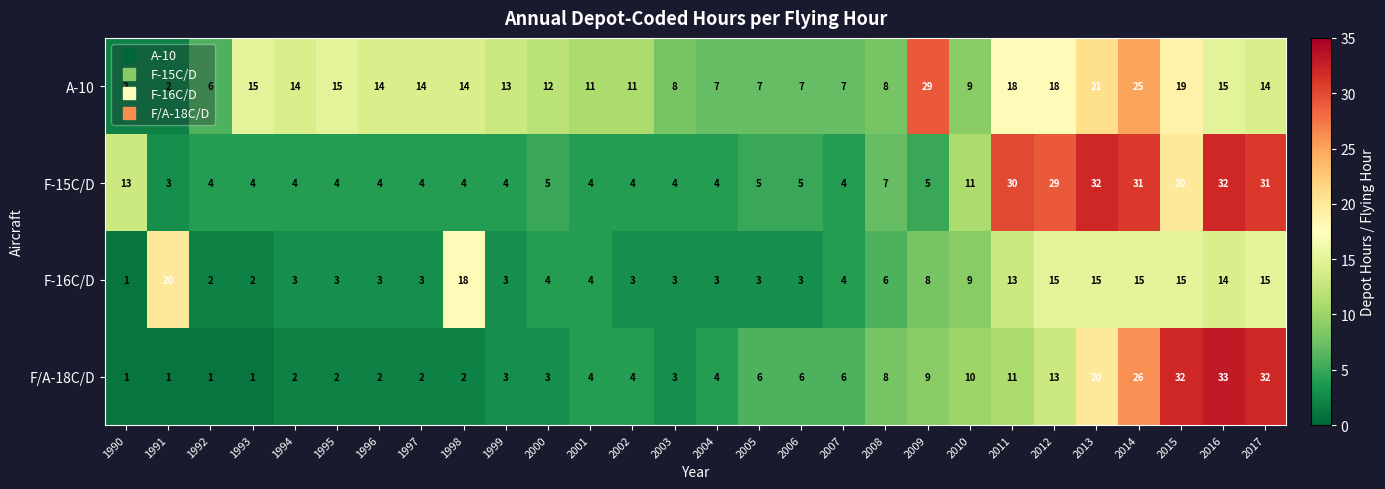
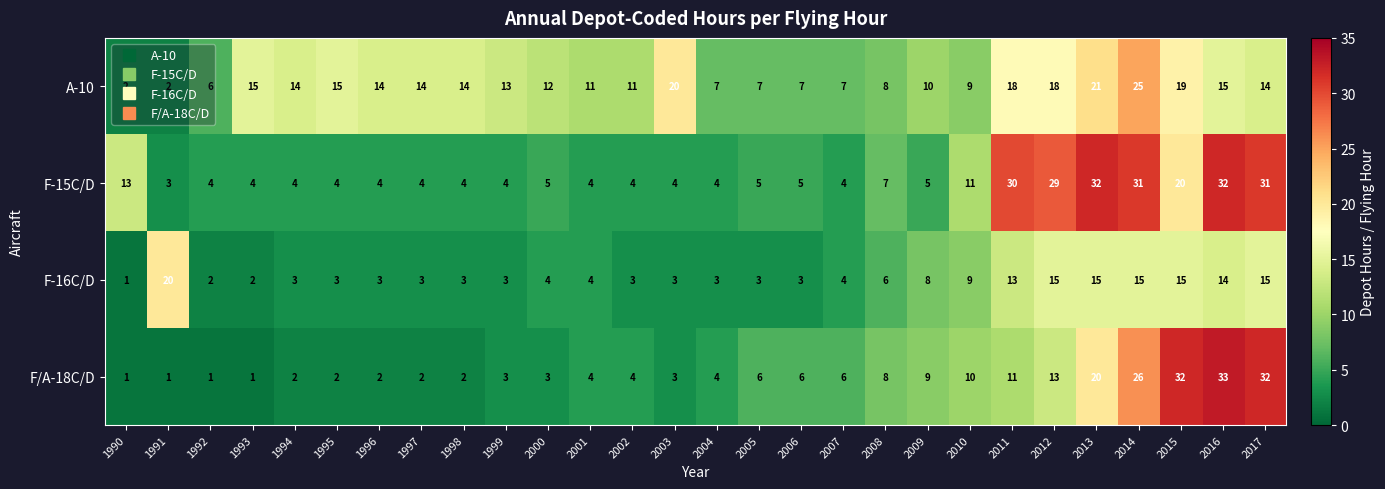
A-10, 2003: 8 -> 20
A-10, 2009: 29 -> 10
F-16C/D, 1998: 18 -> 3
